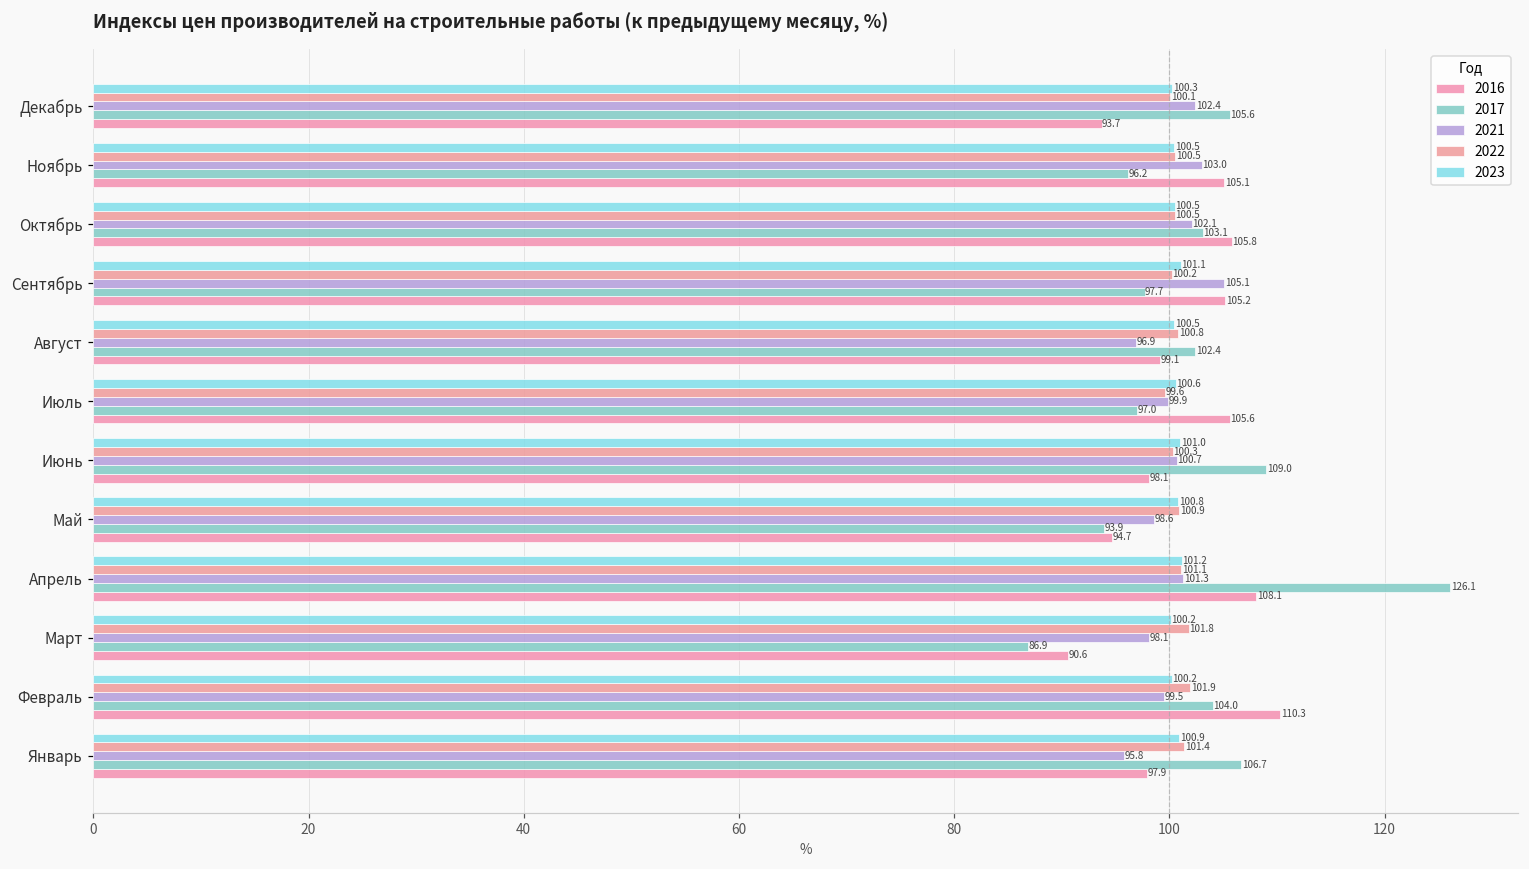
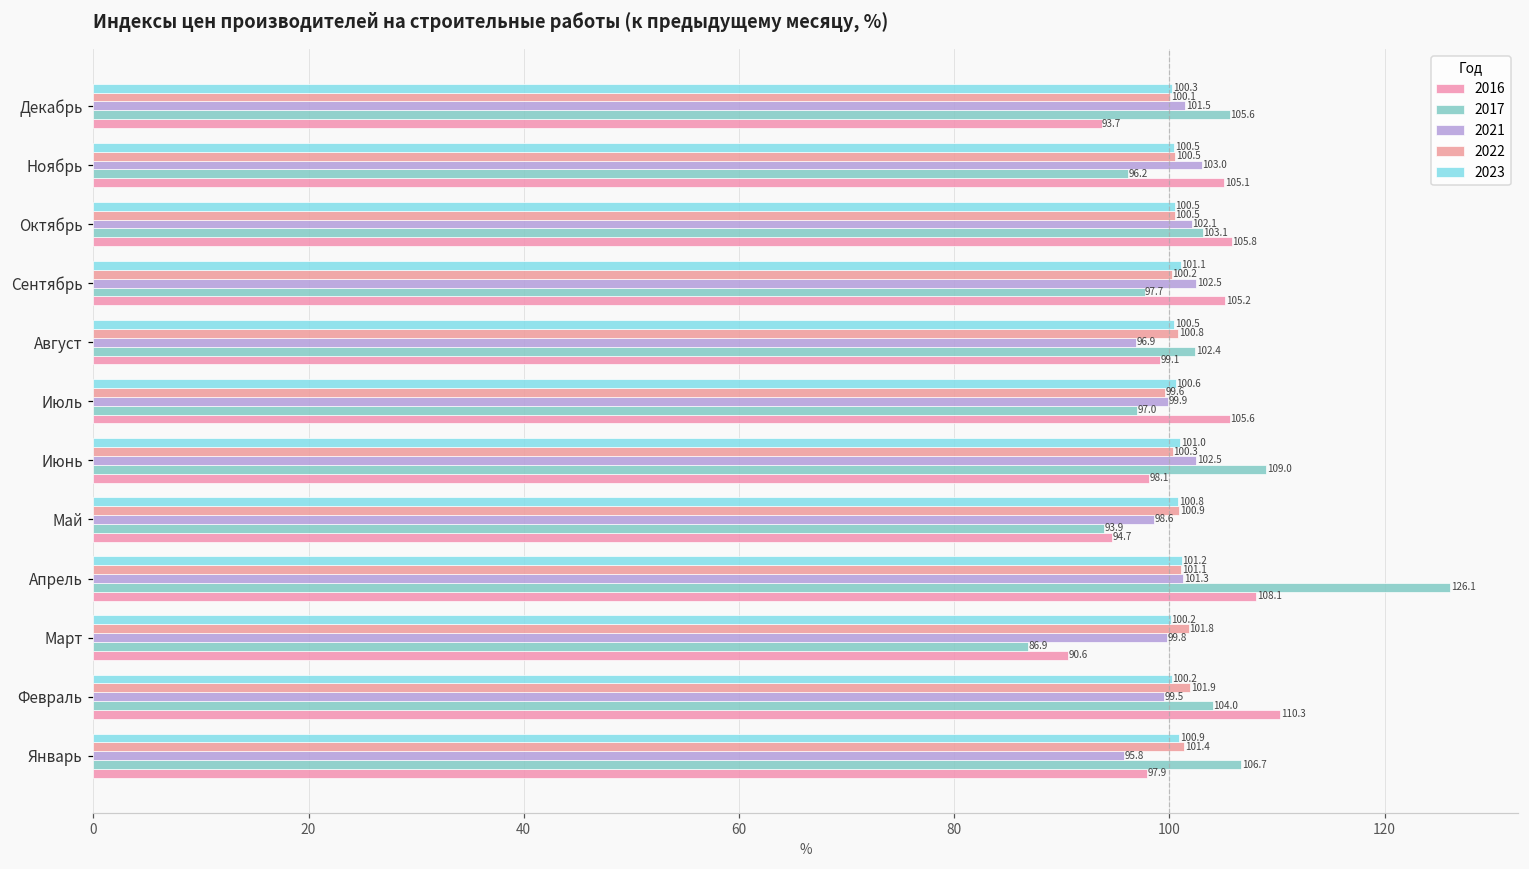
2021, Декабрь: 102.4 -> 101.5
2021, Сентябрь: 105.1 -> 102.5
2021, Июнь: 100.7 -> 102.5
2021, Март: 98.1 -> 99.8
